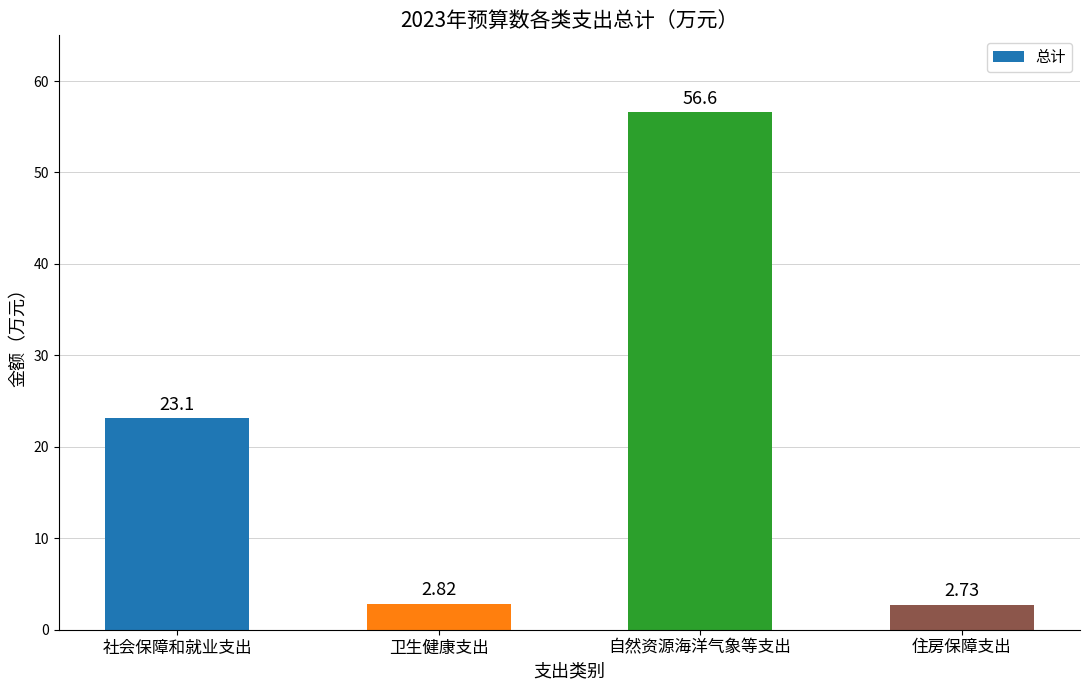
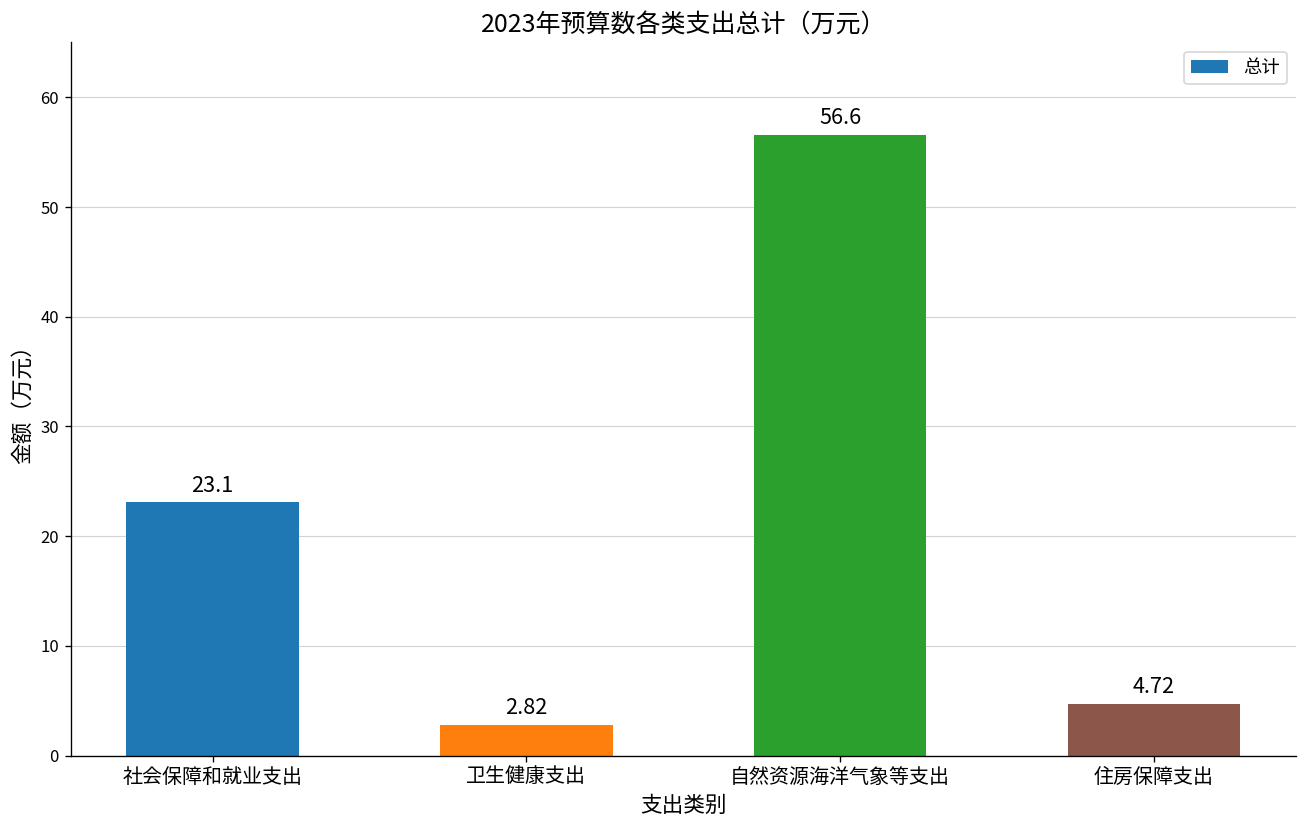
住房保障支出: 2.73 -> 4.72
